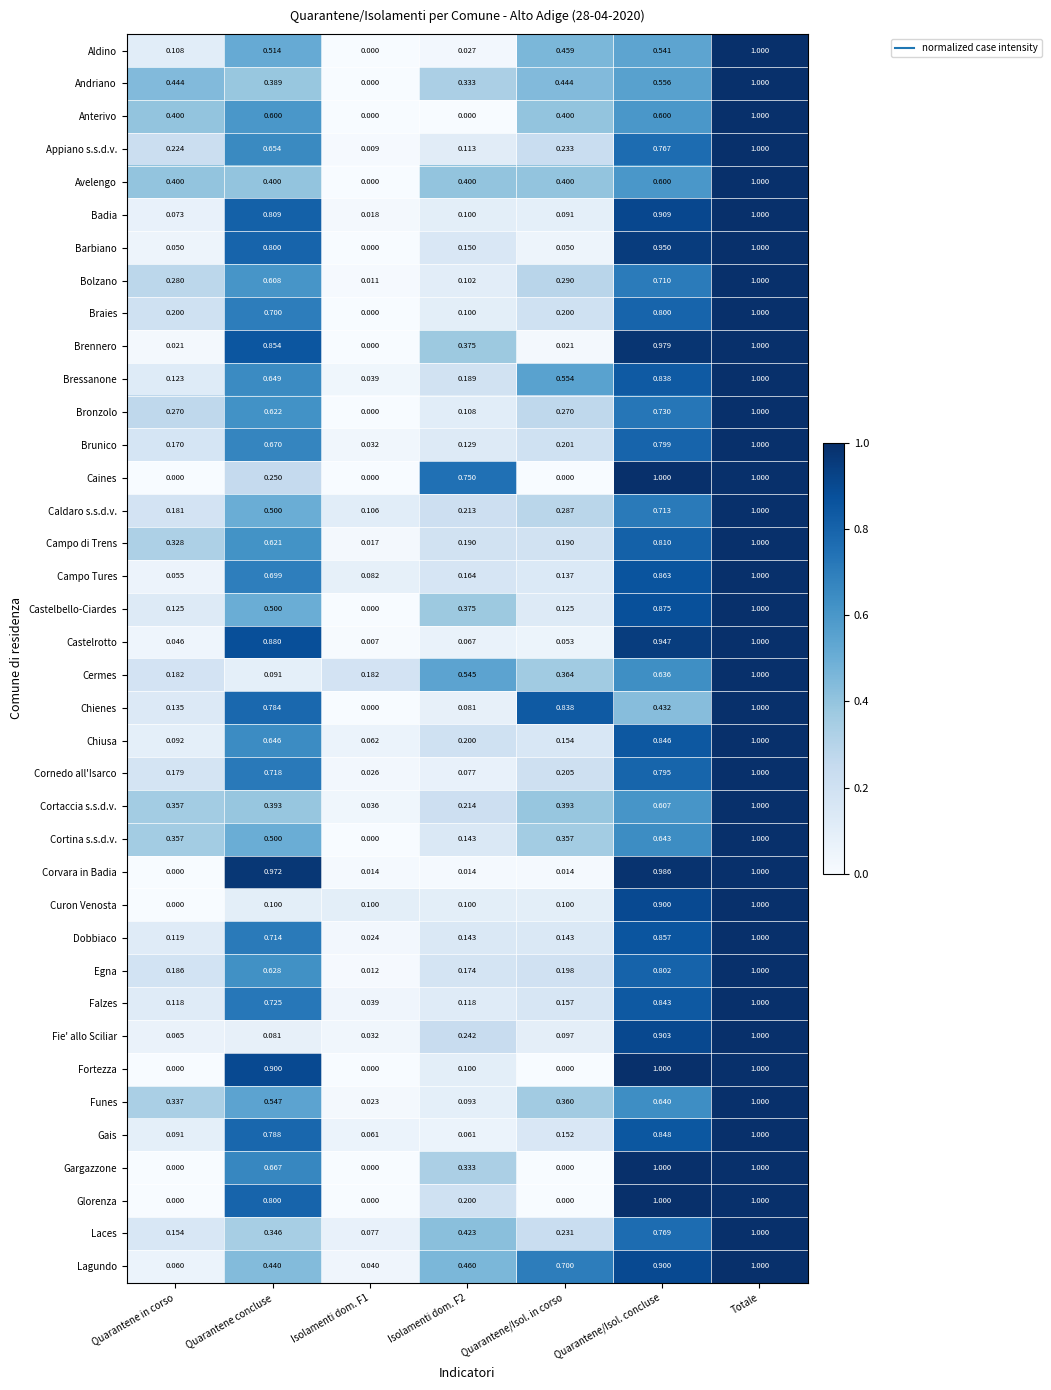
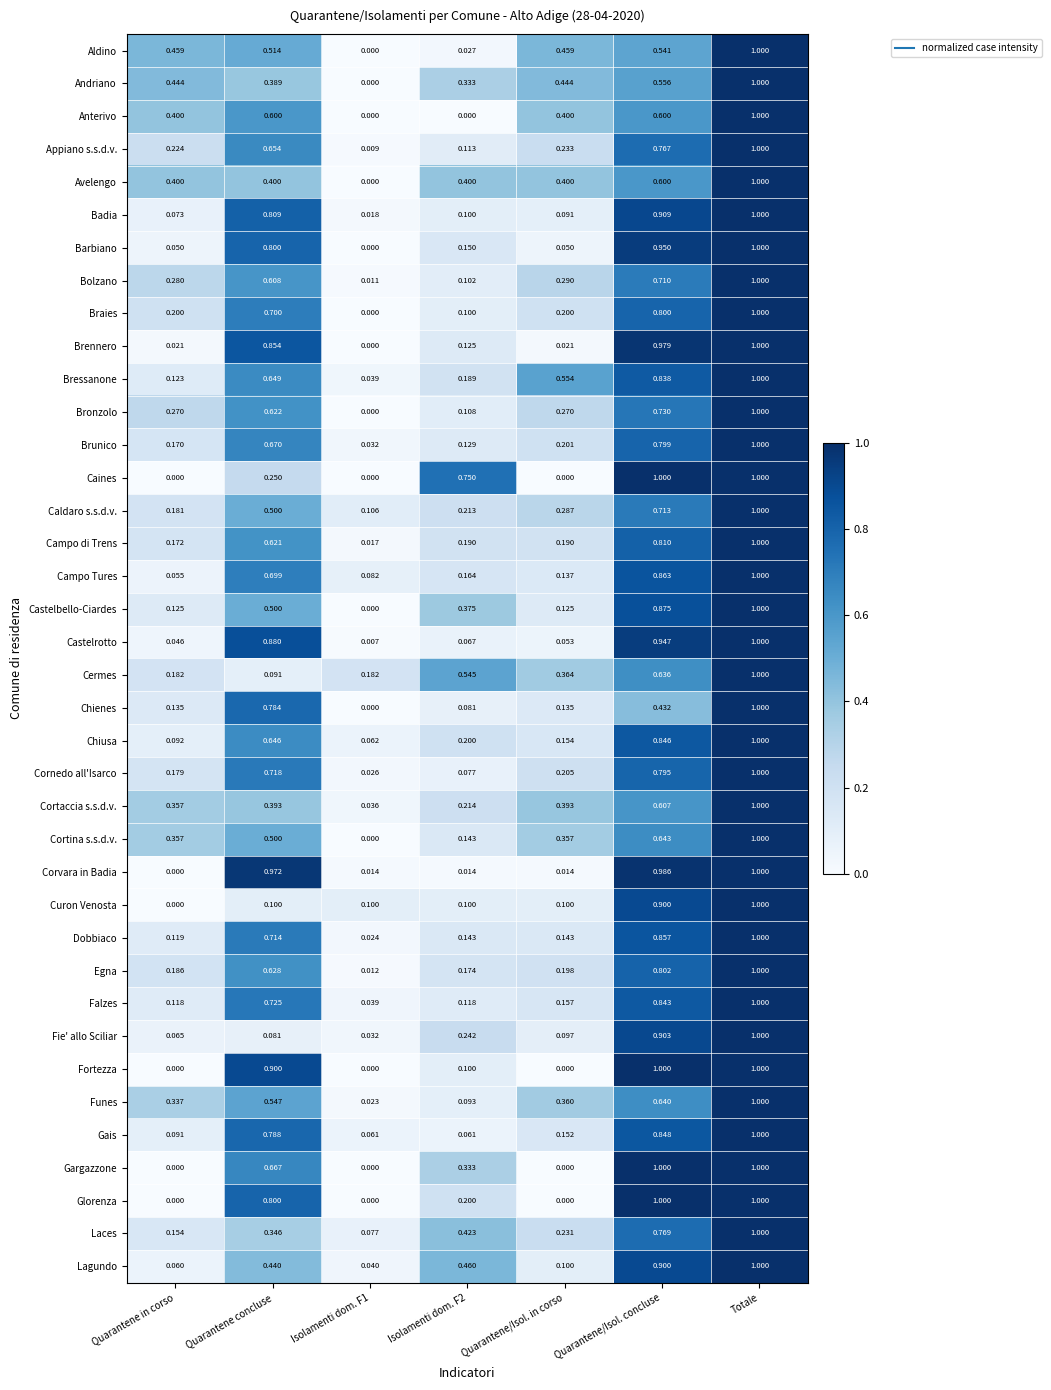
Aldino, Quarantene in corso: 0.108 -> 0.459
Brennero, Isolamenti dom. F2: 0.375 -> 0.125
Campo di Trens, Quarantene in corso: 0.328 -> 0.172
Chienes, Quarantene/Isol. in corso: 0.838 -> 0.135
Lagundo, Quarantene/Isol. in corso: 0.700 -> 0.100
